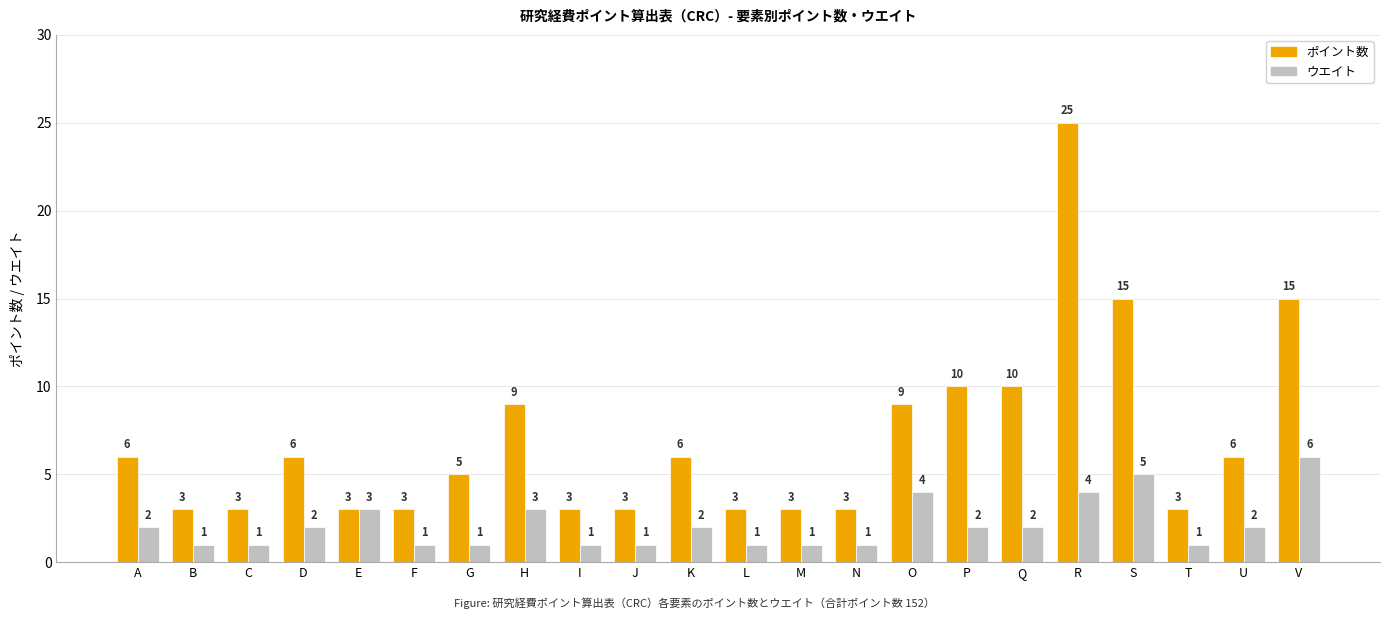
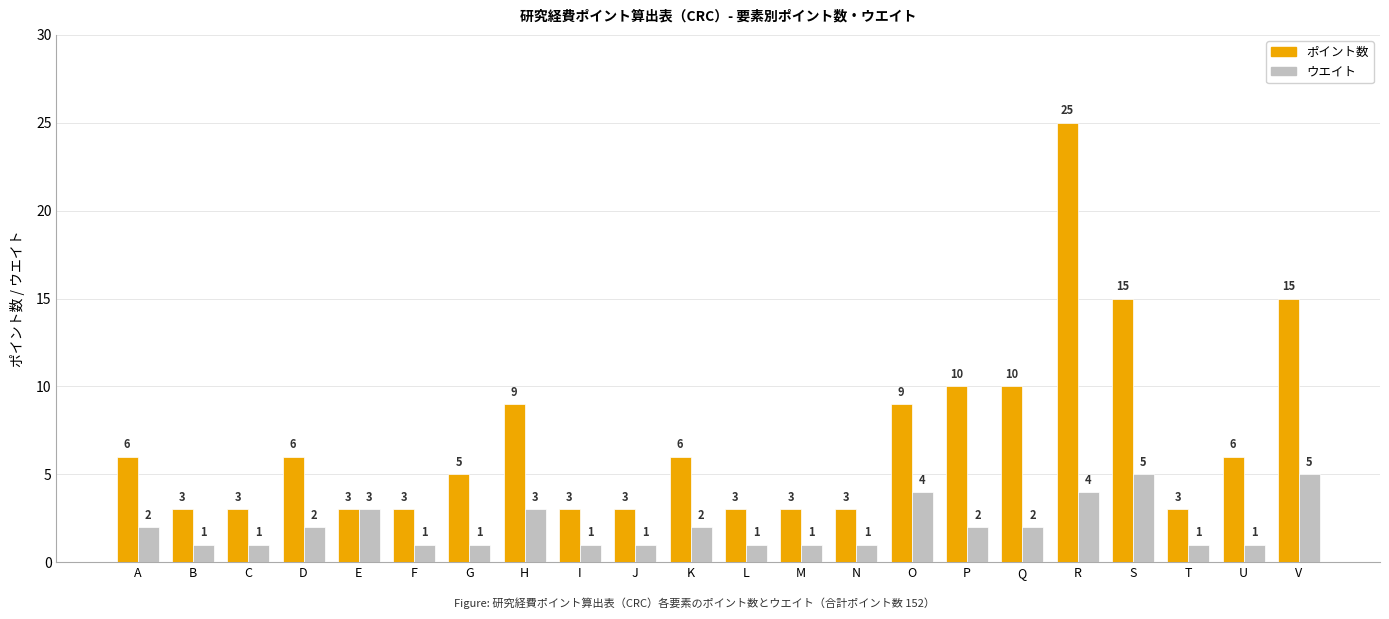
ウエイト, U: 2 -> 1
ウエイト, V: 6 -> 5
